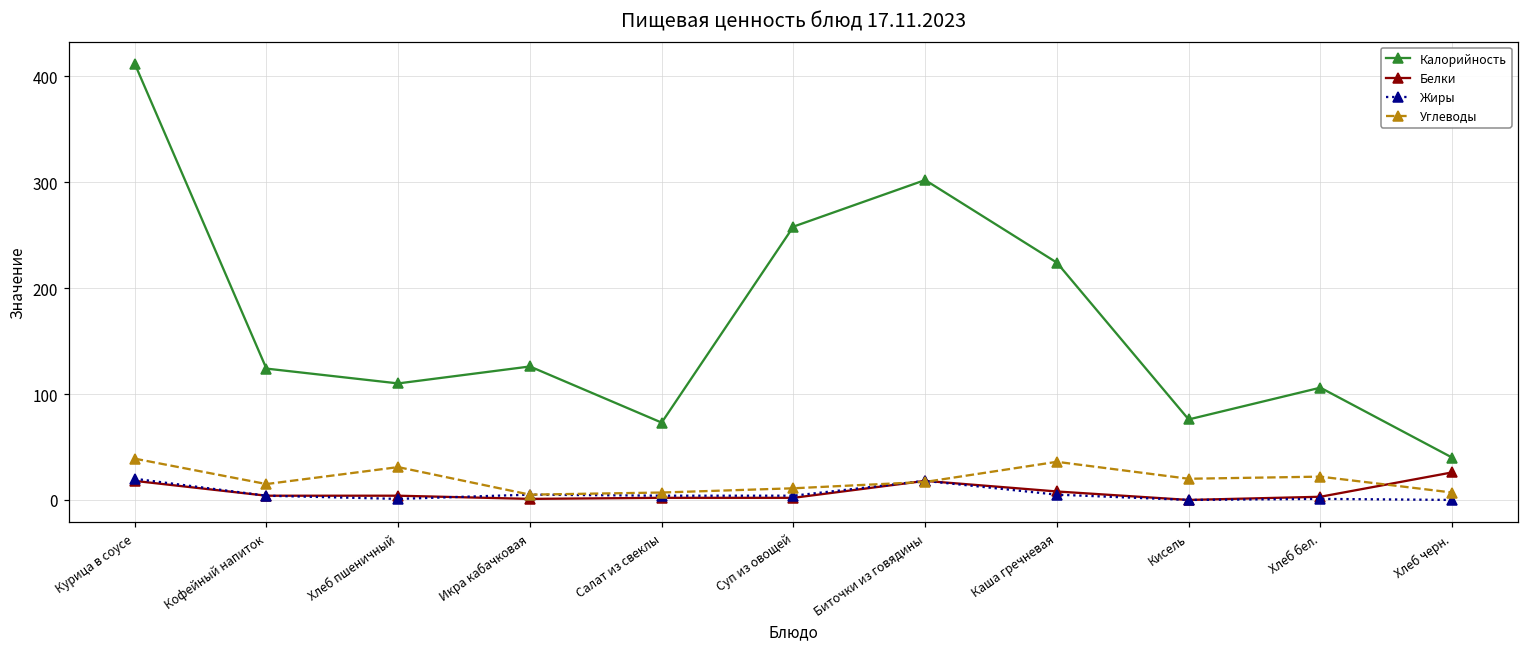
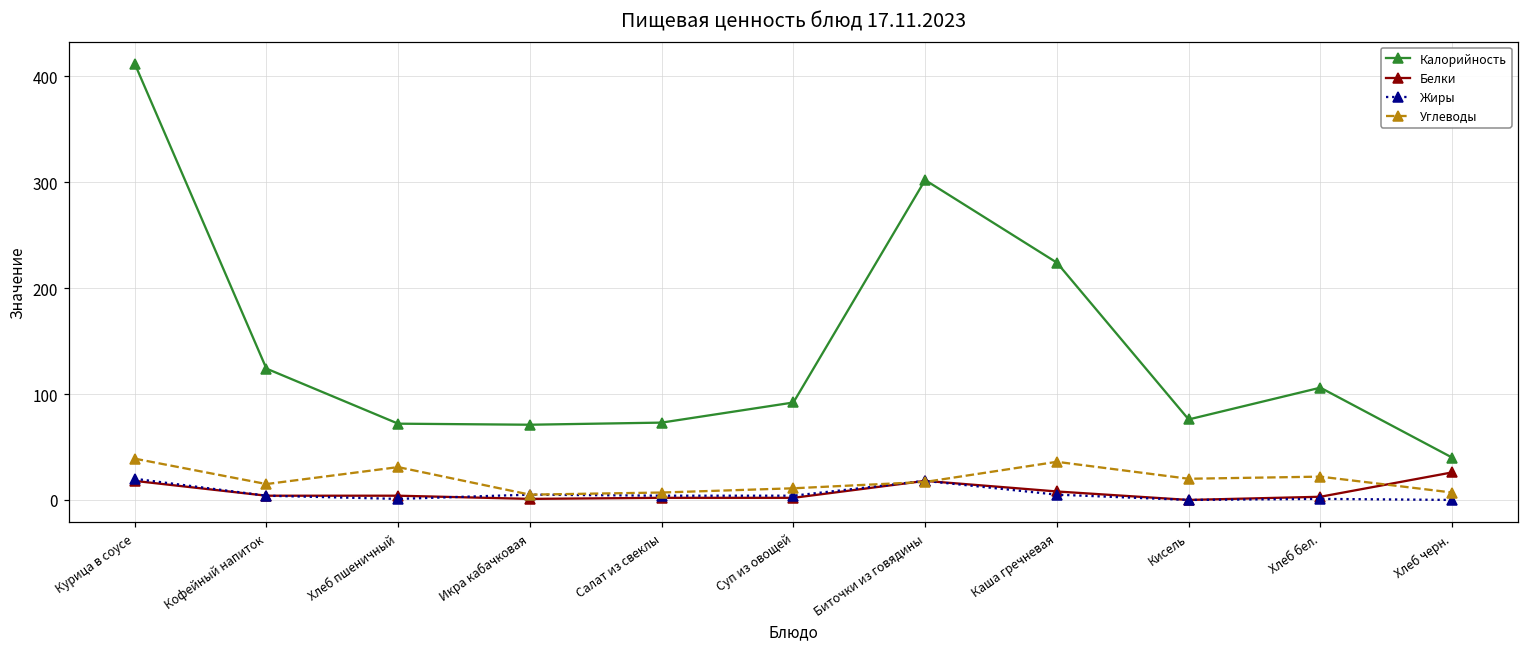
Калорийность, Хлеб пшеничный: 110 -> 70
Калорийность, Икра кабачковая: 130 -> 70
Калорийность, Суп из овощей: 260 -> 90
